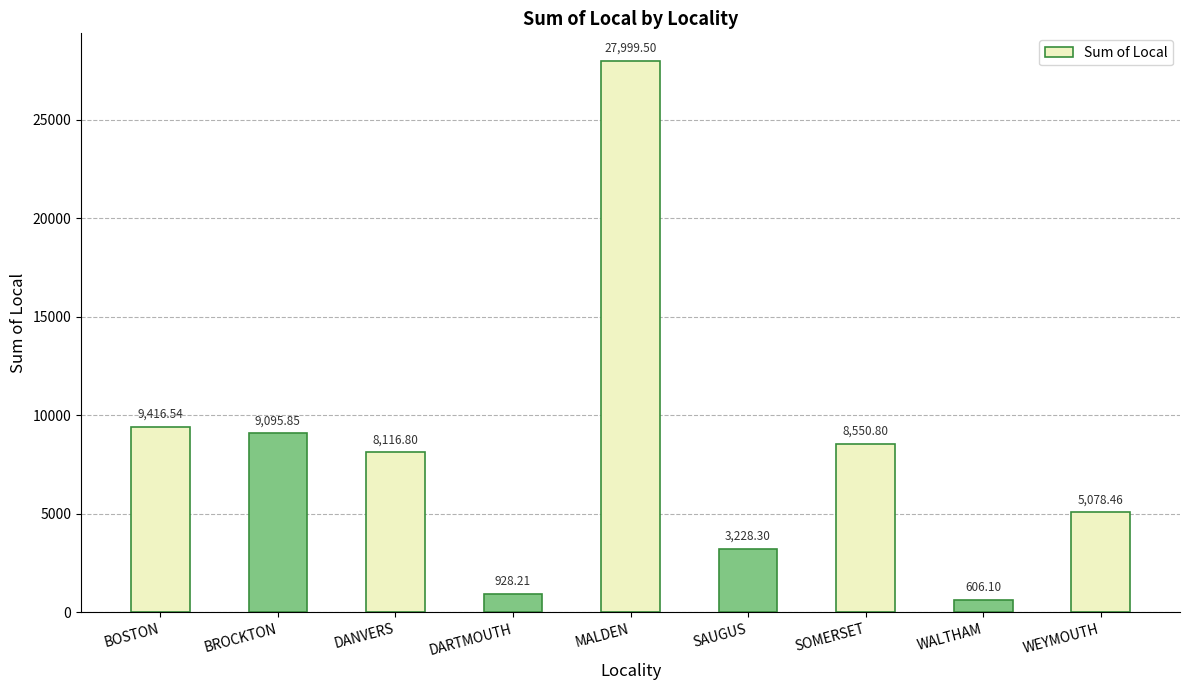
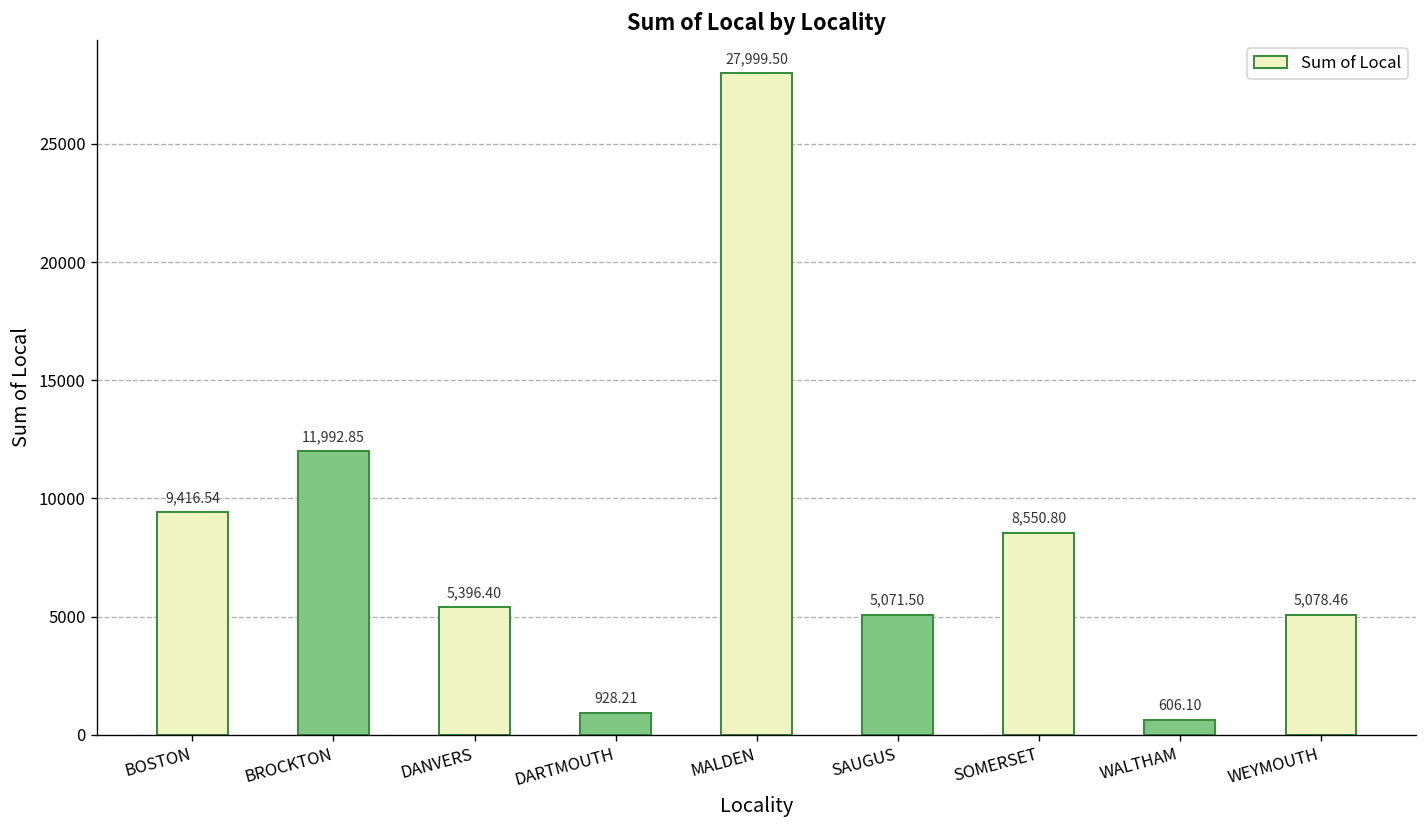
BROCKTON: 9,095.85 -> 11,992.85
DANVERS: 8,116.80 -> 5,396.40
SAUGUS: 3,228.30 -> 5,071.50
